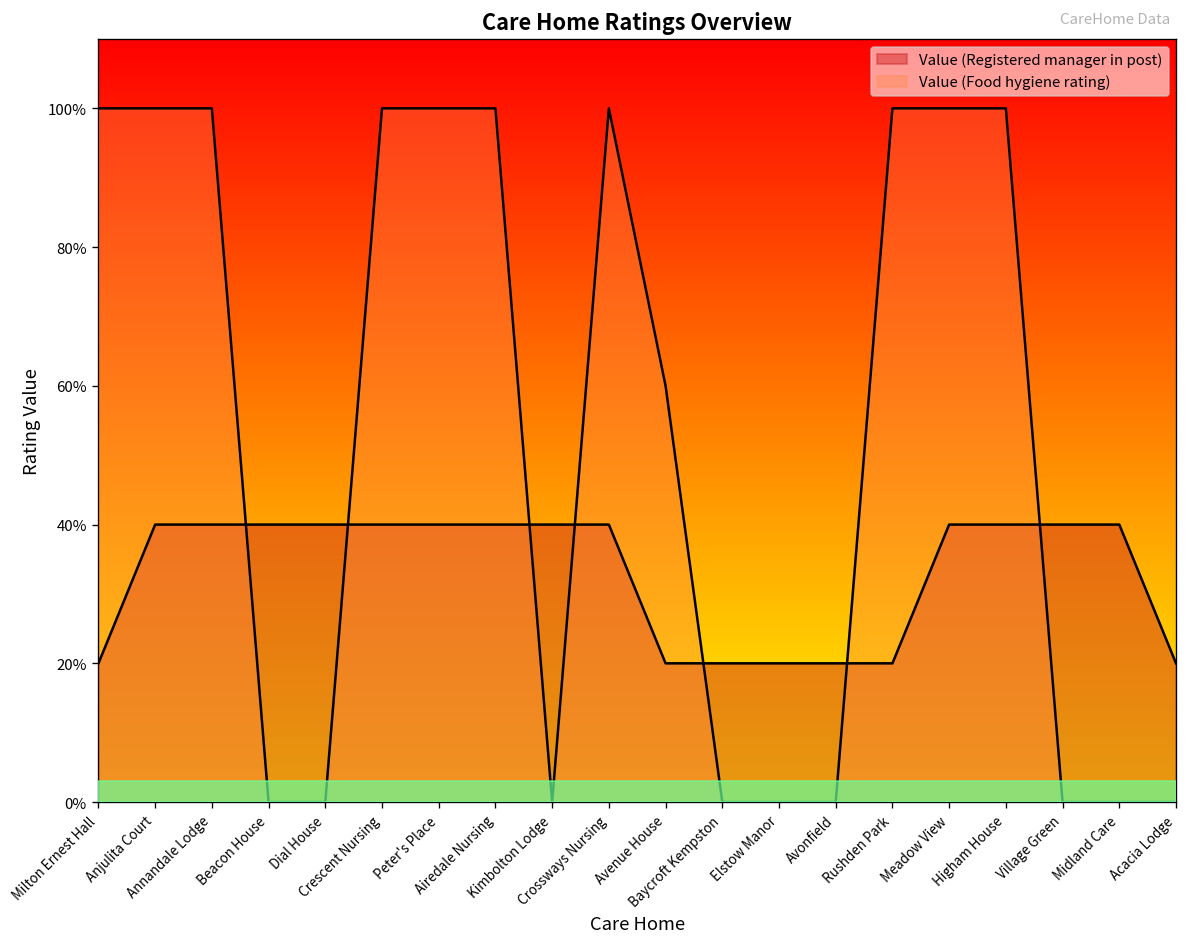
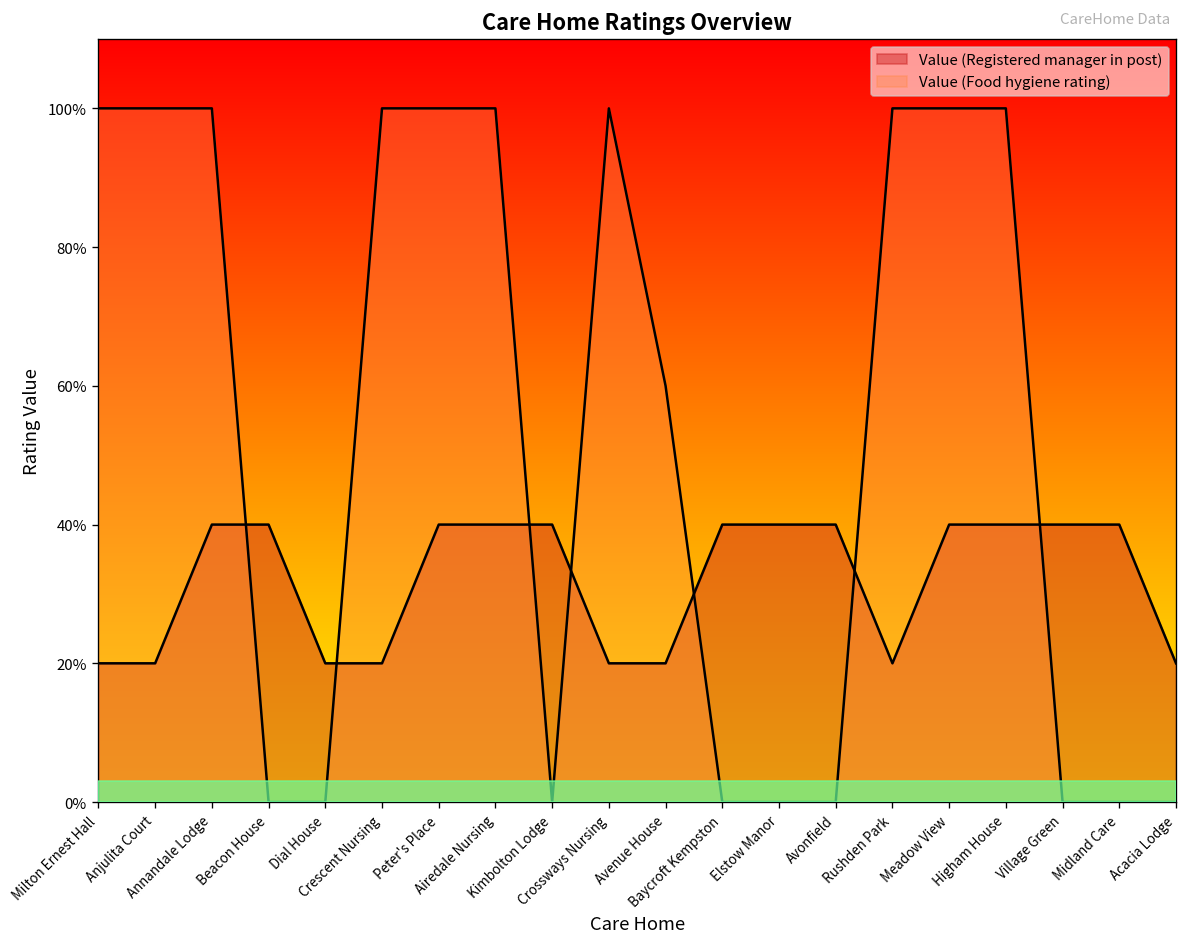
Value (Registered manager in post), Anjulita Court: 40% -> 20%
Value (Registered manager in post), Dial House: 40% -> 20%
Value (Registered manager in post), Crescent Nursing: 40% -> 20%
Value (Registered manager in post), Crossways Nursing: 40% -> 20%
Value (Registered manager in post), Baycroft Kempston: 20% -> 40%
Value (Registered manager in post), Elstow Manor: 20% -> 40%
Value (Registered manager in post), Avonfield: 20% -> 40%
